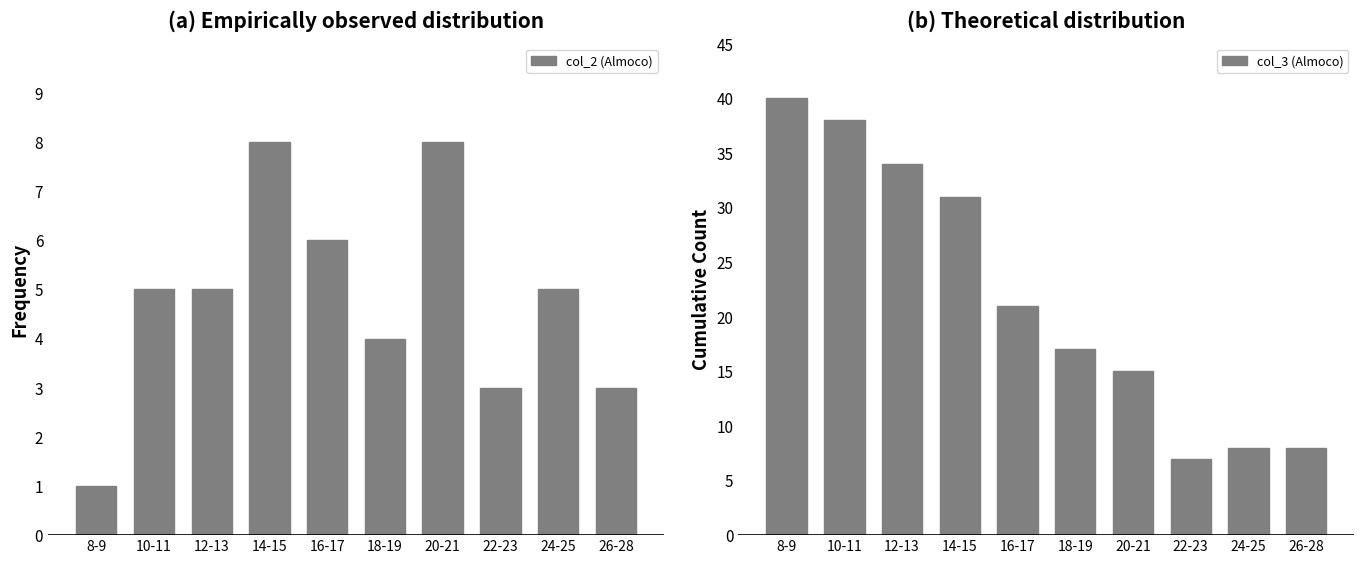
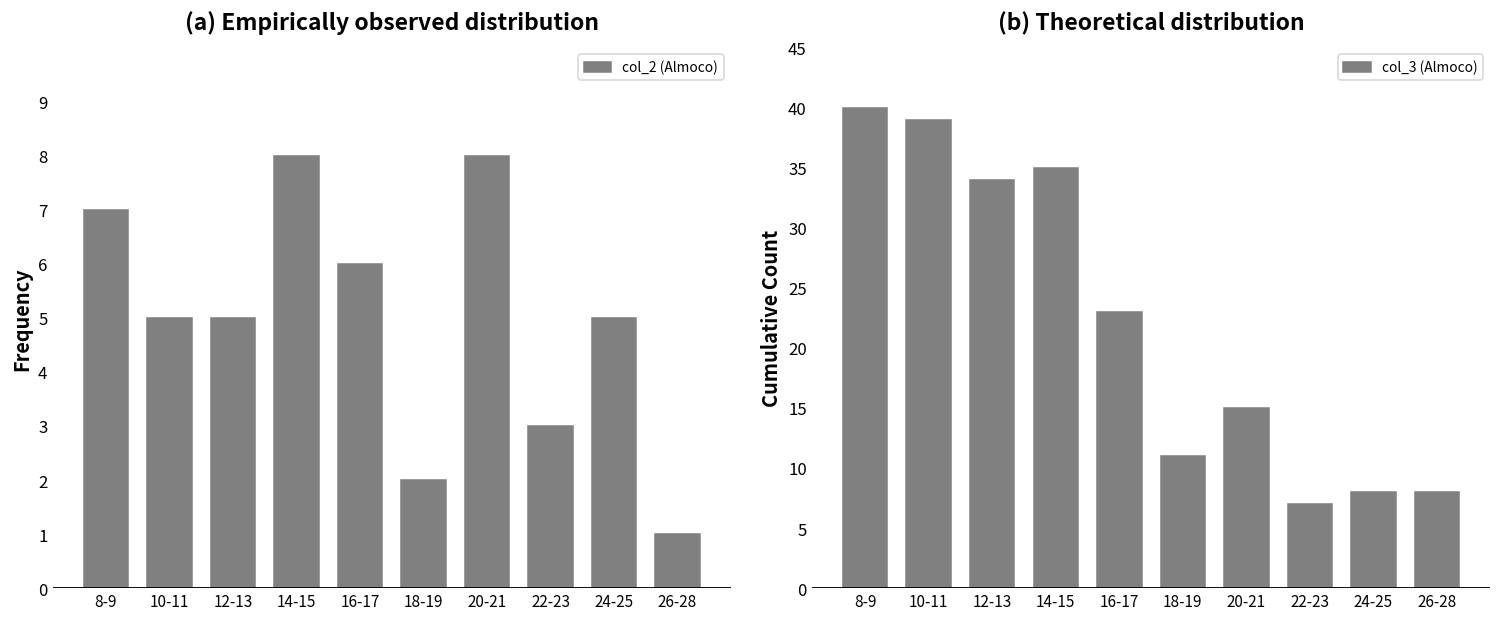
(a) Empirically observed distribution, 8-9: 1 -> 7
(a) Empirically observed distribution, 18-19: 4 -> 2
(a) Empirically observed distribution, 26-28: 3 -> 1
(b) Theoretical distribution, 10-11: 38 -> 39
(b) Theoretical distribution, 14-15: 31 -> 35
(b) Theoretical distribution, 16-17: 21 -> 23
(b) Theoretical distribution, 18-19: 17 -> 11
